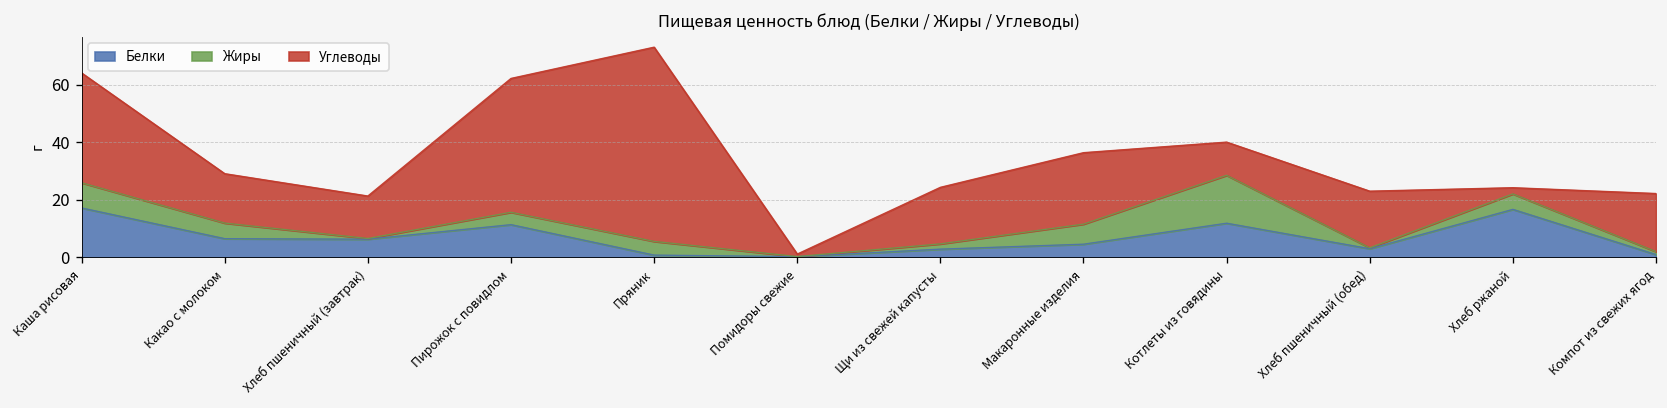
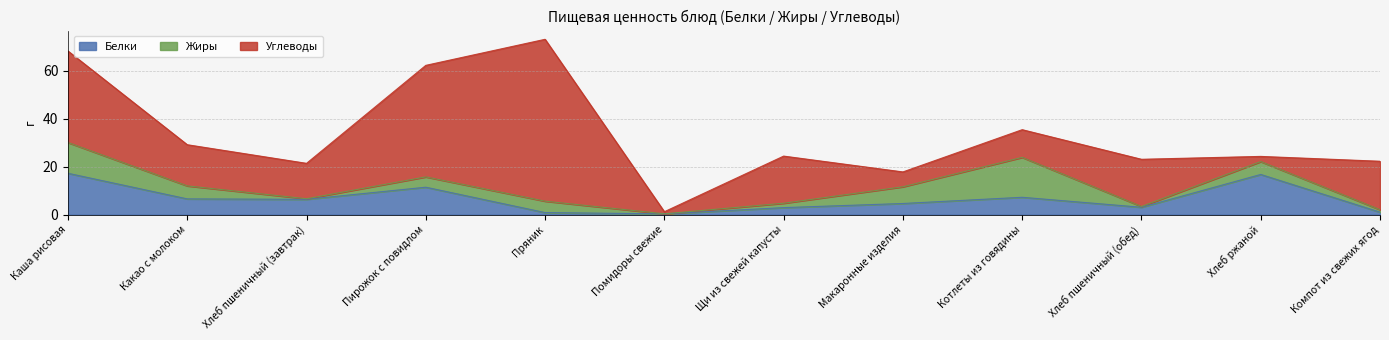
Жиры, Каша рисовая: 9 -> 13
Углеводы, Макаронные изделия: 25 -> 6
Белки, Котлеты из говядины: 12 -> 7
